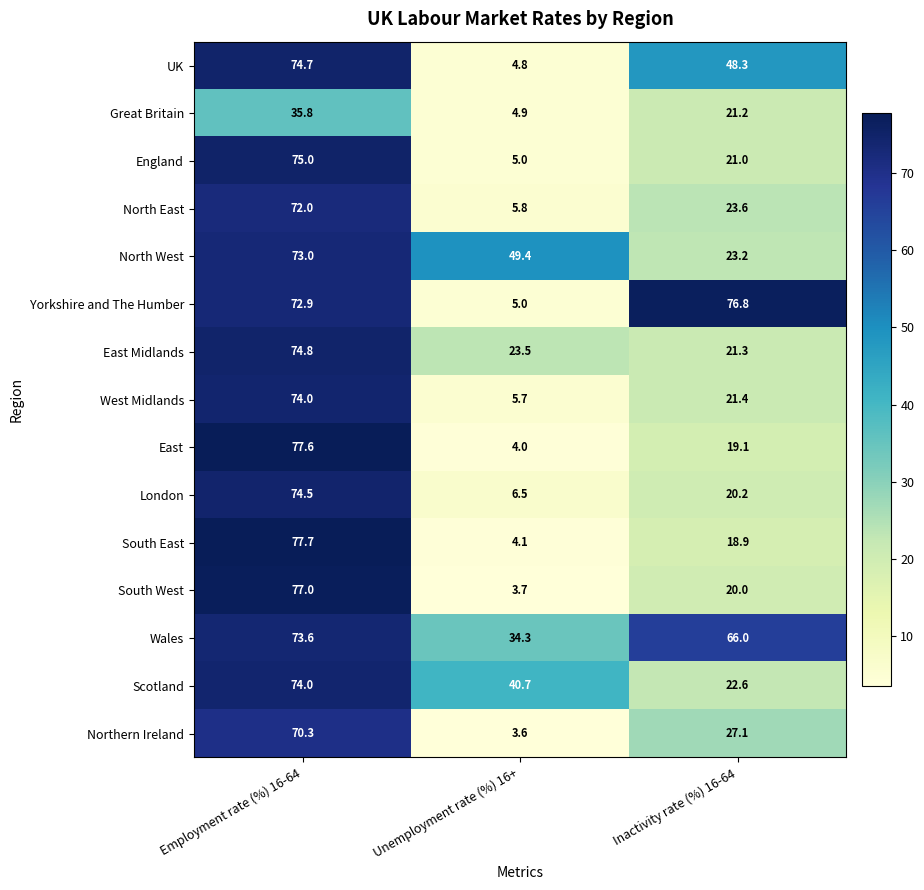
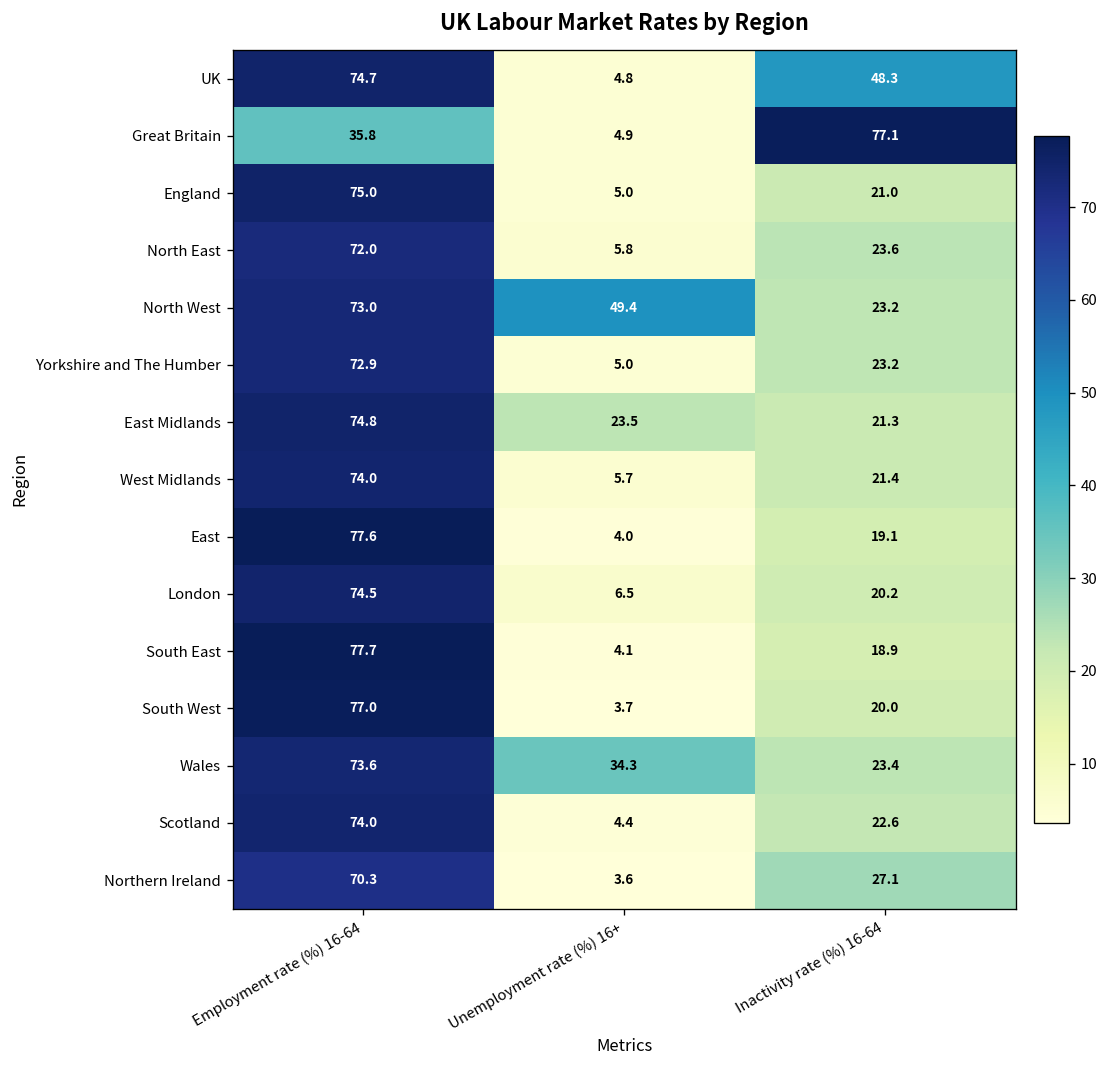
Great Britain, Inactivity rate (%) 16-64: 21.2 -> 77.1
Yorkshire and The Humber, Inactivity rate (%) 16-64: 76.8 -> 23.2
Wales, Inactivity rate (%) 16-64: 66.0 -> 23.4
Scotland, Unemployment rate (%) 16+: 40.7 -> 4.4
